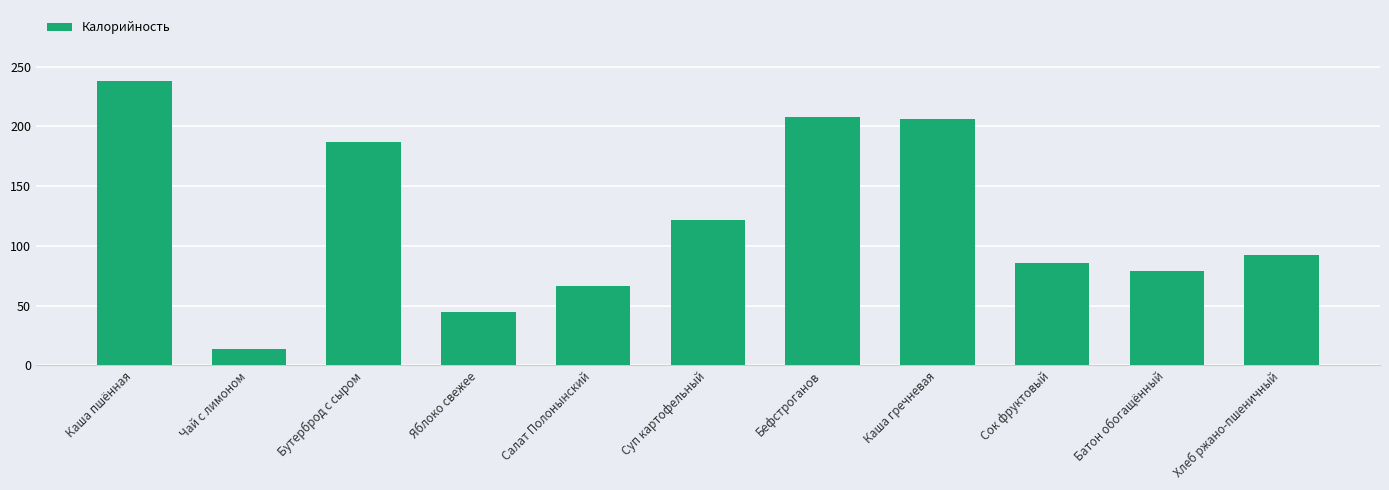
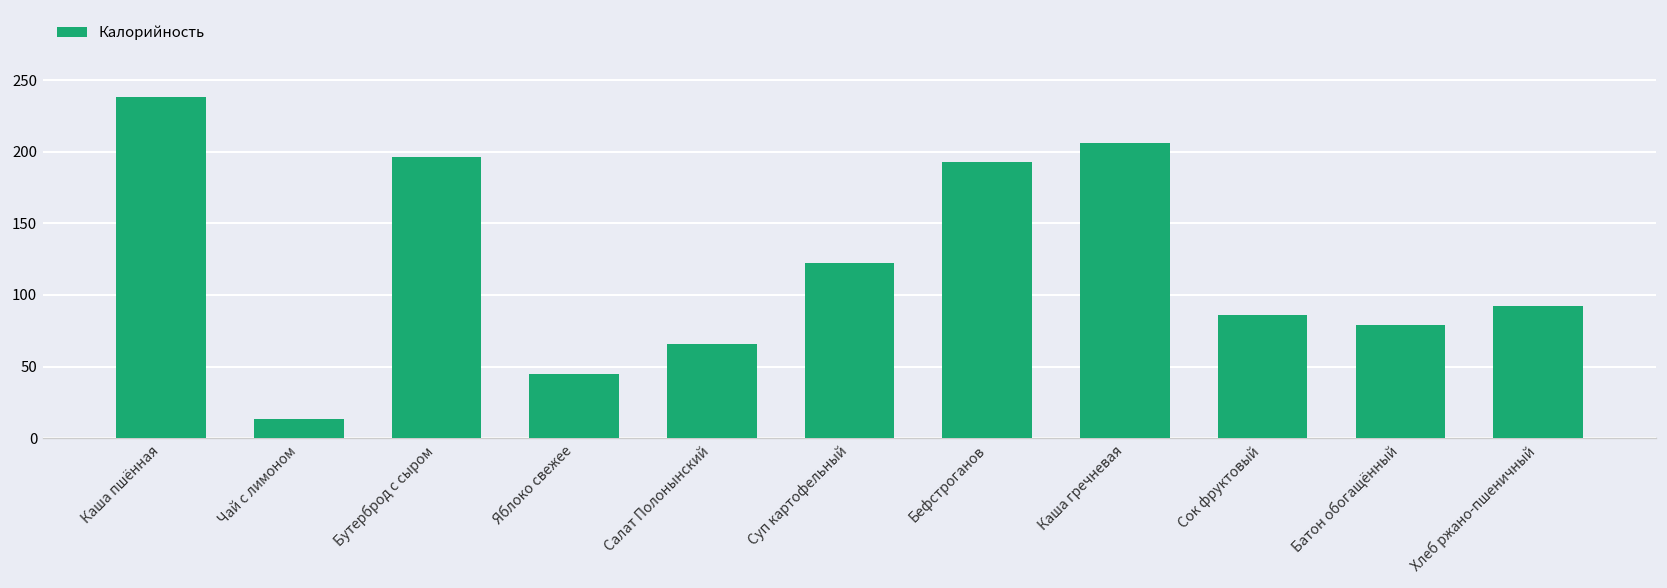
Бутерброд с сыром: 187 -> 196
Бефстроганов: 208 -> 193
